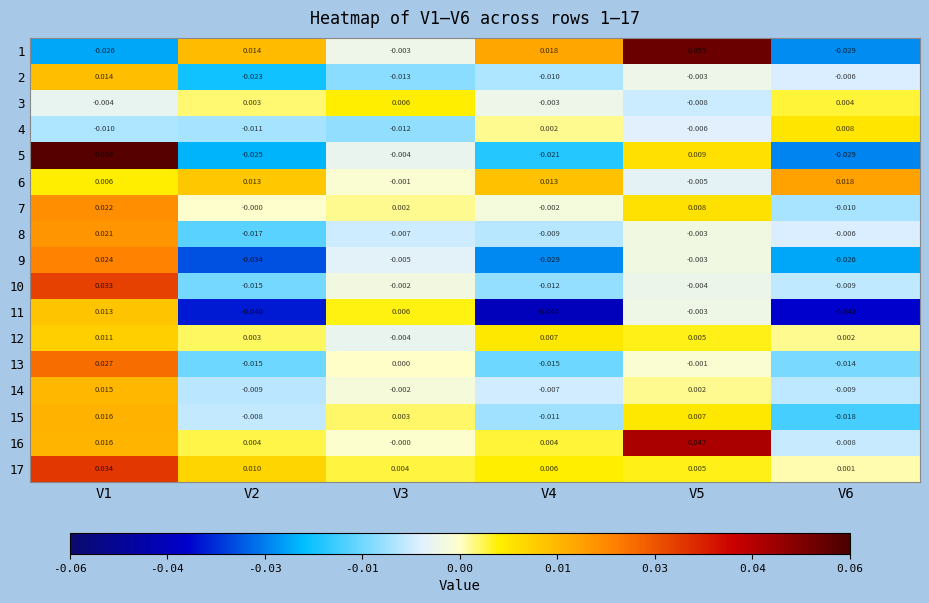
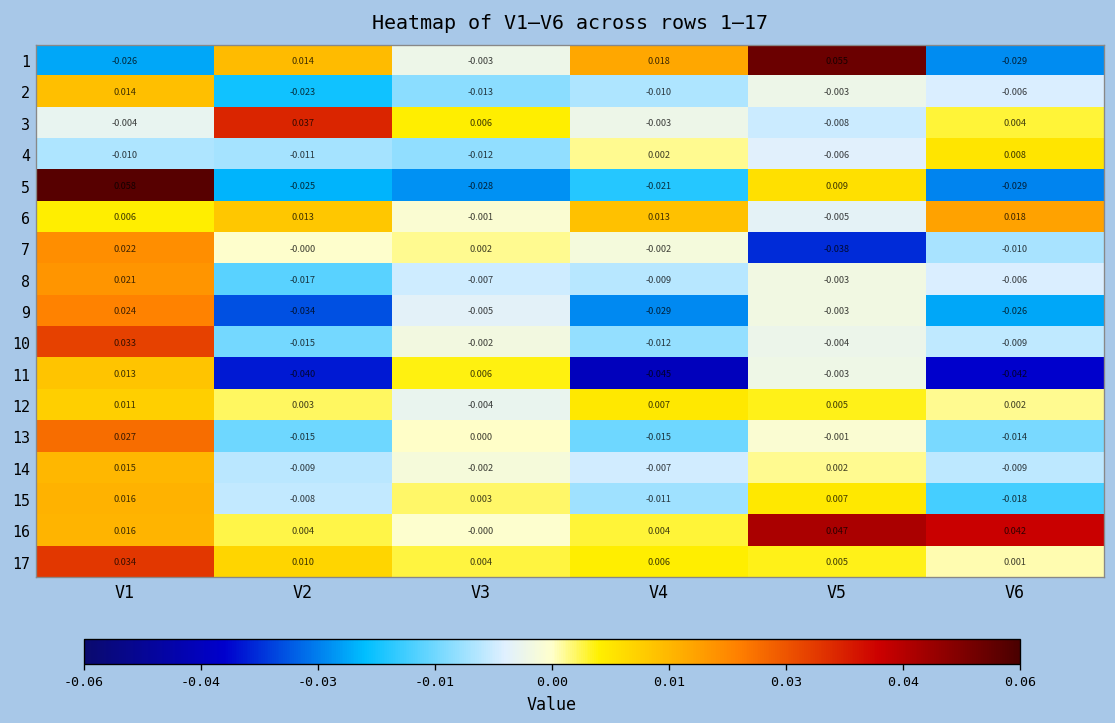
3, V2: 0.003 -> 0.037
5, V3: -0.004 -> -0.028
7, V5: 0.008 -> -0.038
16, V6: -0.008 -> 0.042
